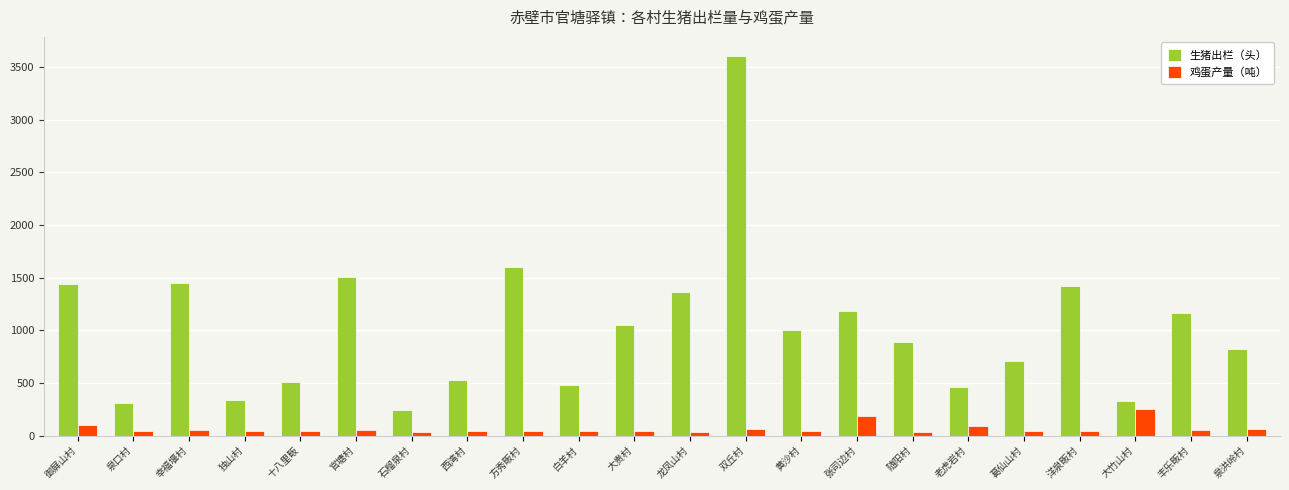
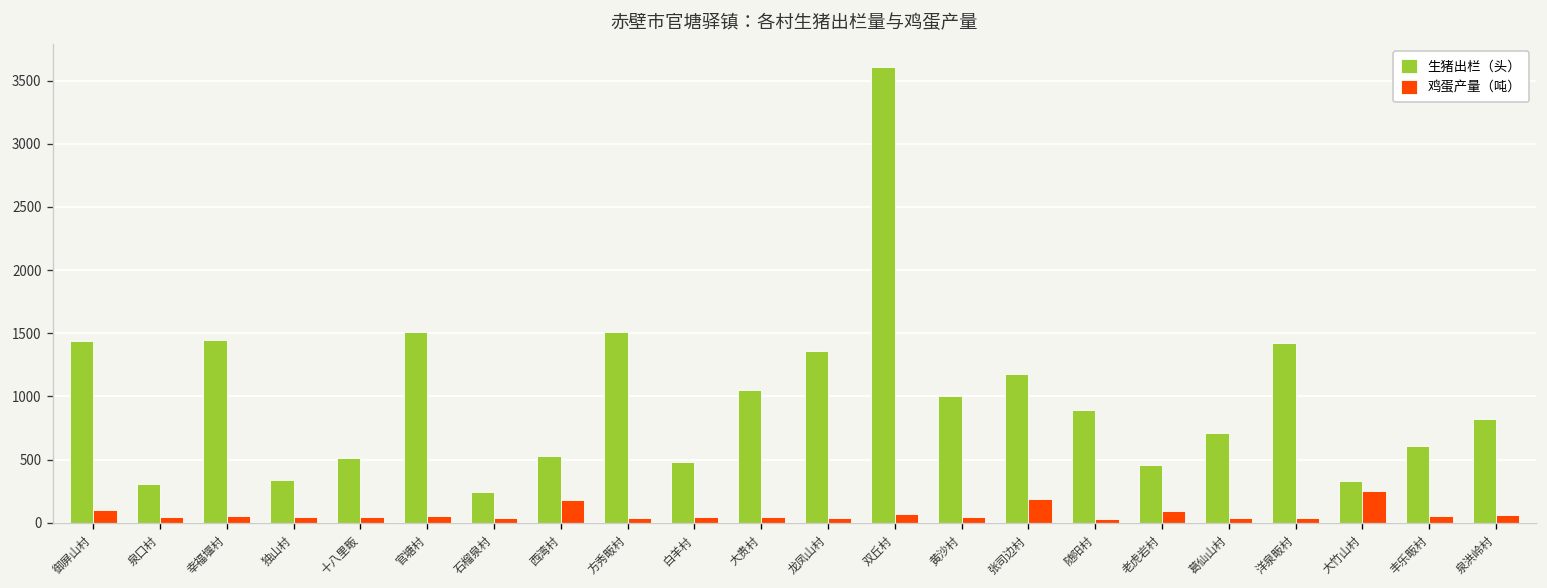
鸡蛋产量（吨）, 西湾村: 40 -> 180
生猪出栏（头）, 方秀畈村: 1600 -> 1510
生猪出栏（头）, 丰乐畈村: 1160 -> 610
